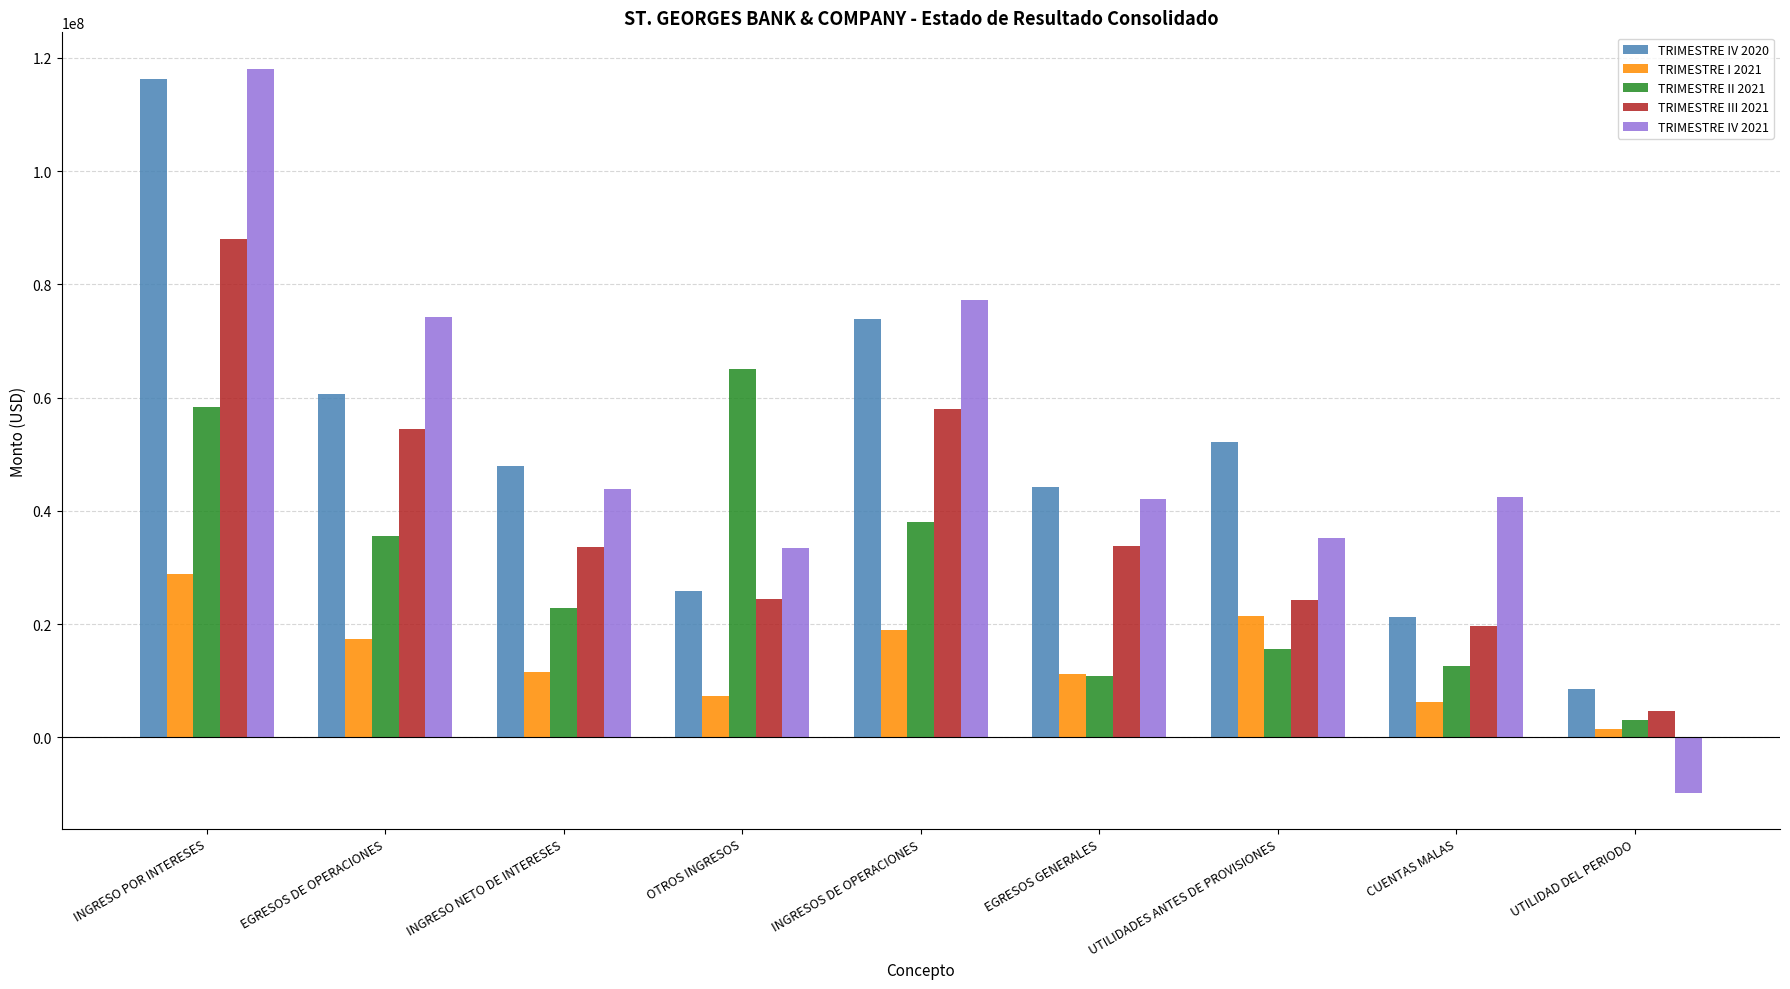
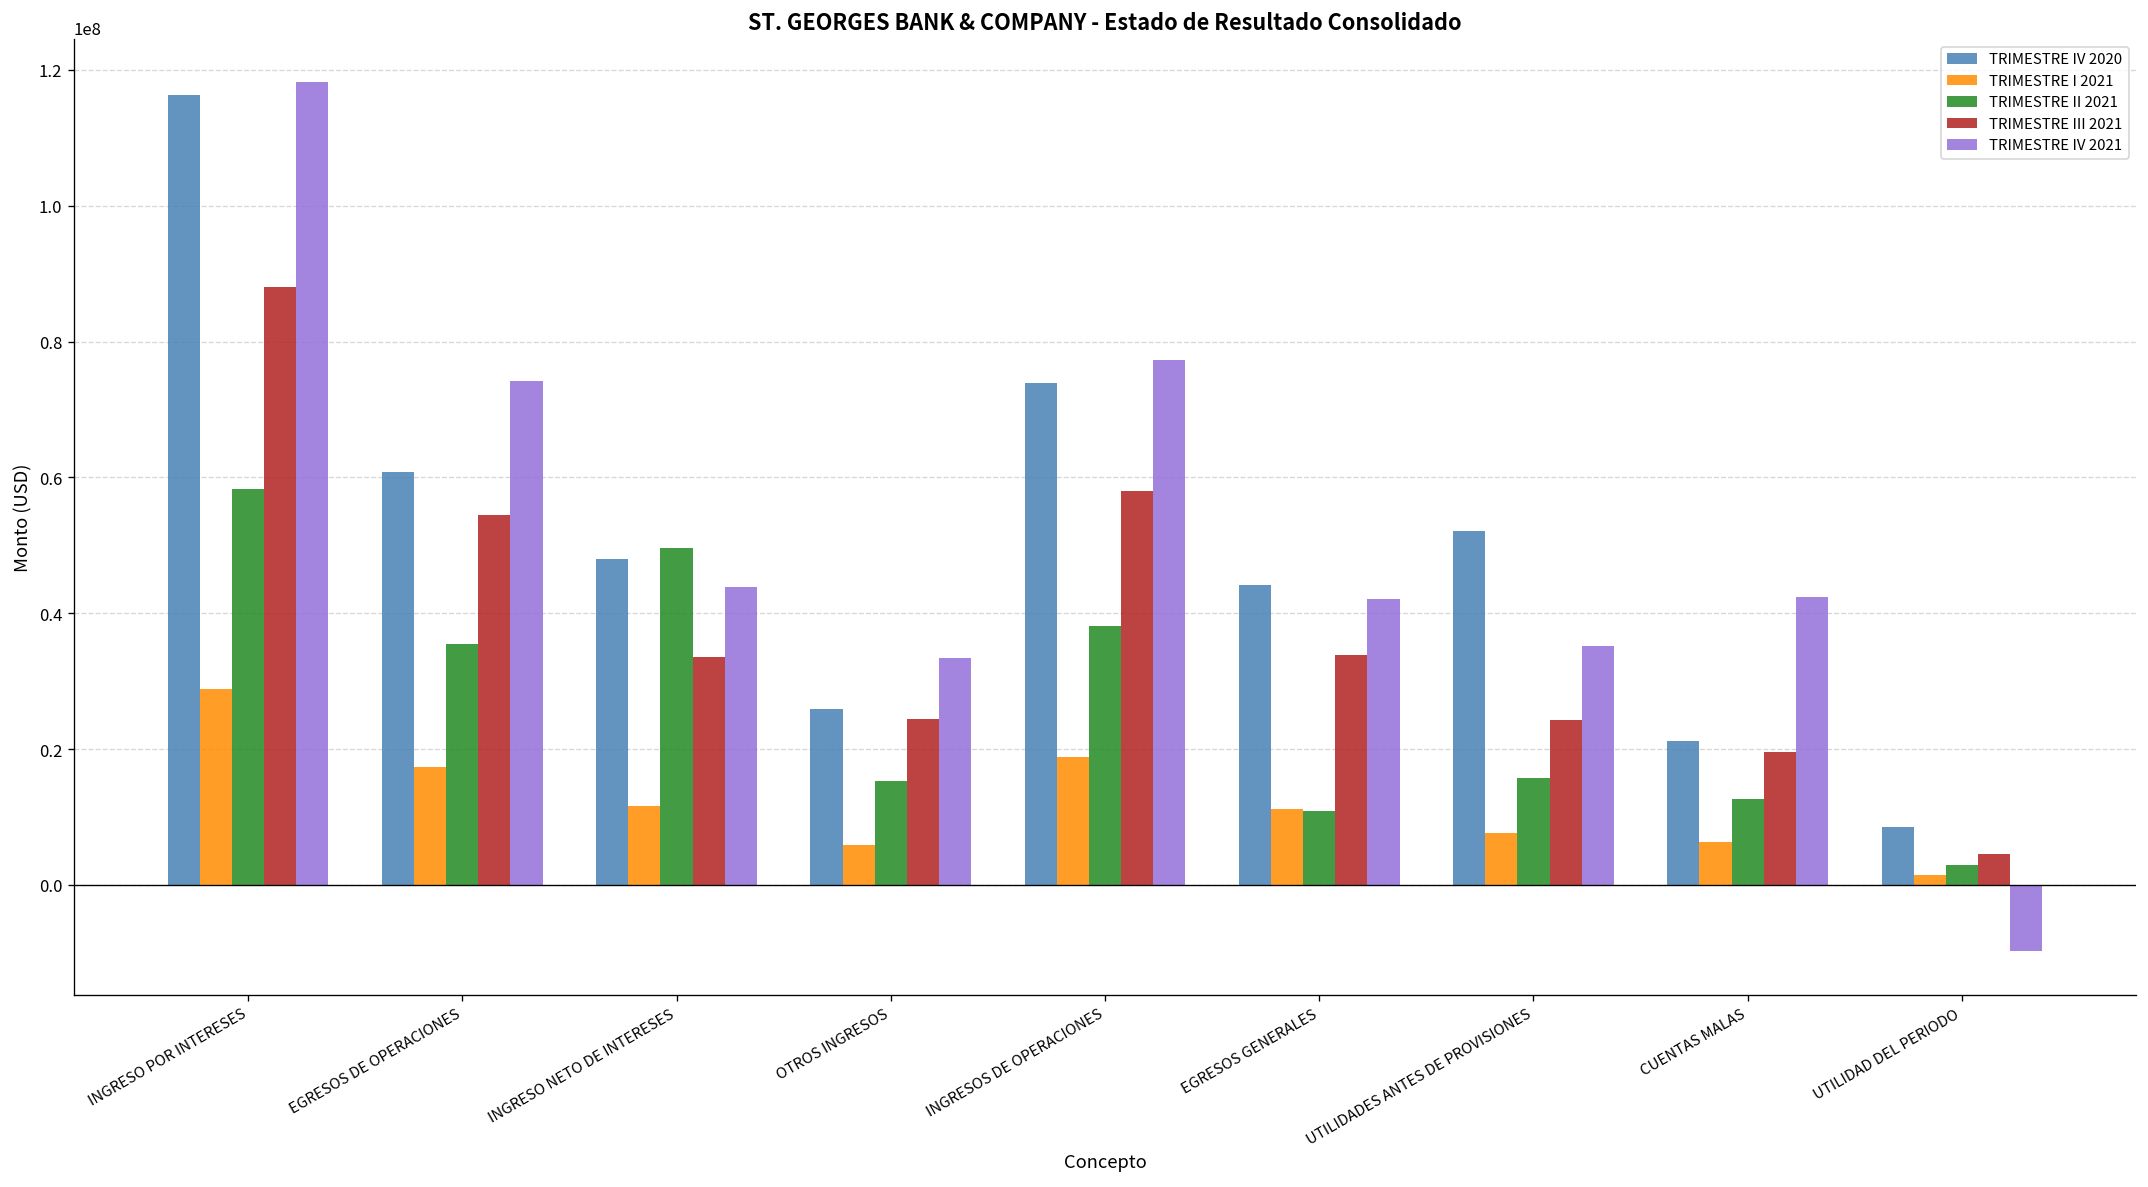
TRIMESTRE II 2021, INGRESO NETO DE INTERESES: 23000000 -> 50000000
TRIMESTRE I 2021, OTROS INGRESOS: 7000000 -> 6000000
TRIMESTRE II 2021, OTROS INGRESOS: 65000000 -> 15000000
TRIMESTRE I 2021, UTILIDADES ANTES DE PROVISIONES: 21000000 -> 8000000
